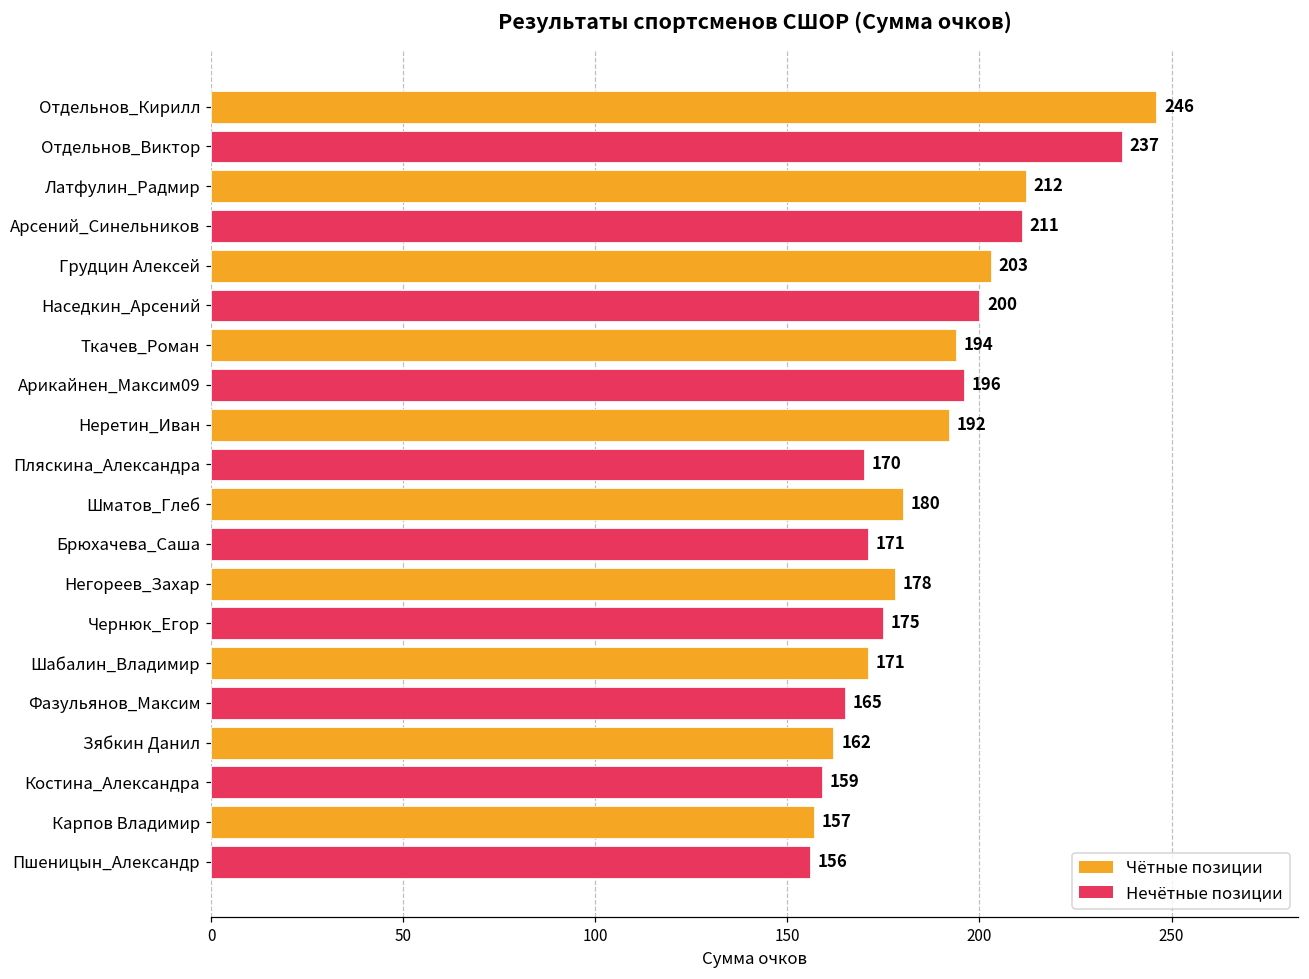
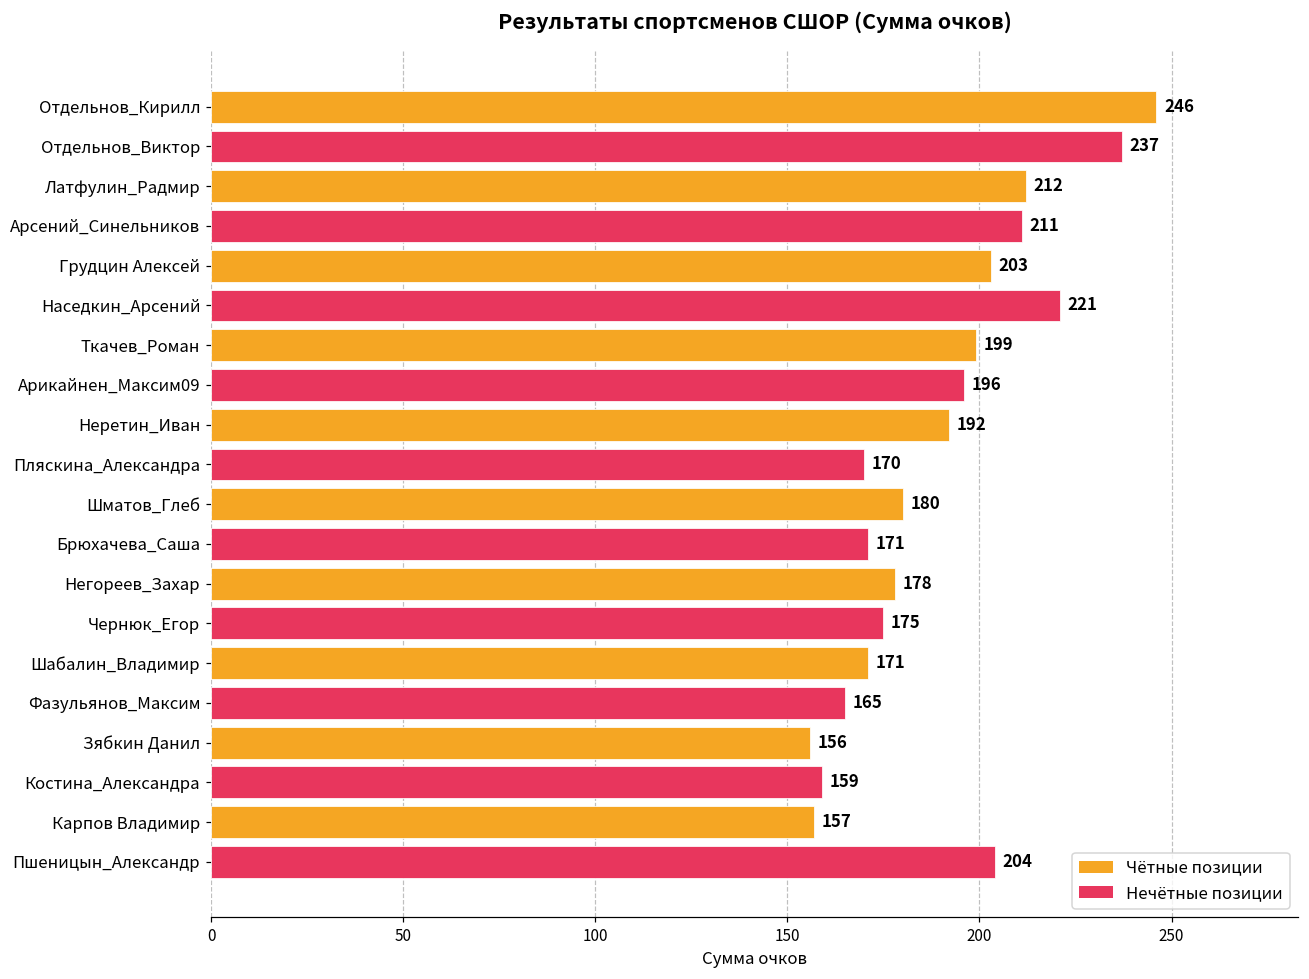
Наседкин_Арсений: 200 -> 221
Ткачев_Роман: 194 -> 199
Зябкин Данил: 162 -> 156
Пшеницын_Александр: 156 -> 204
